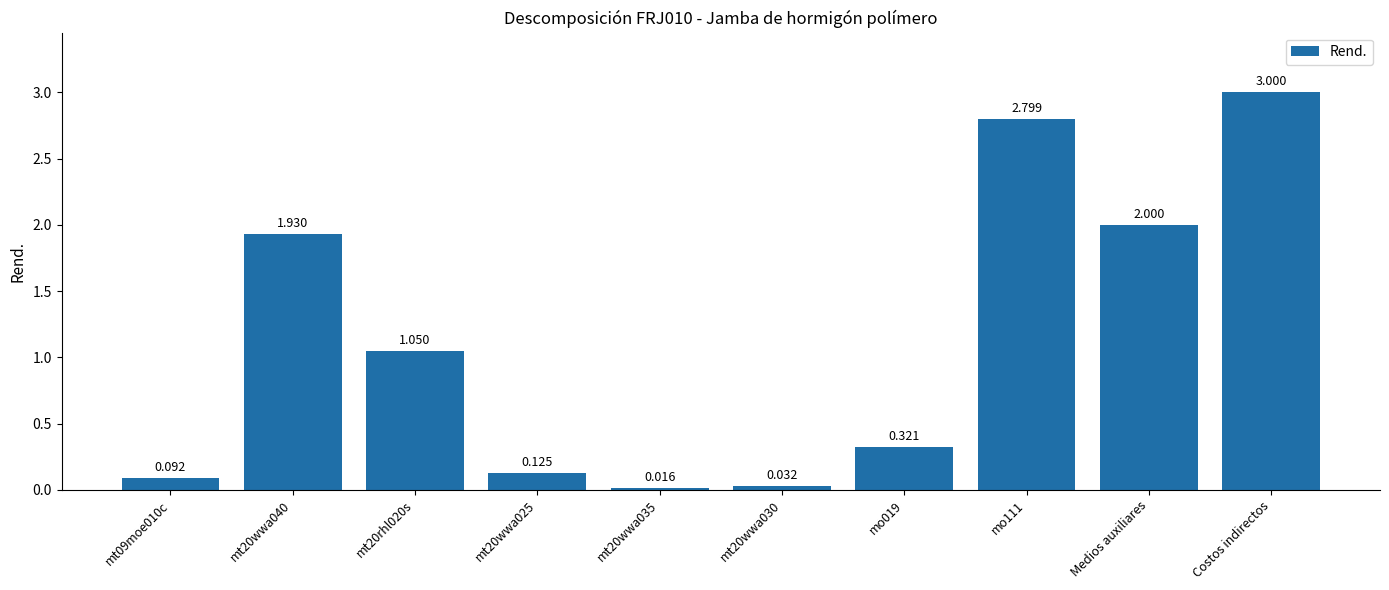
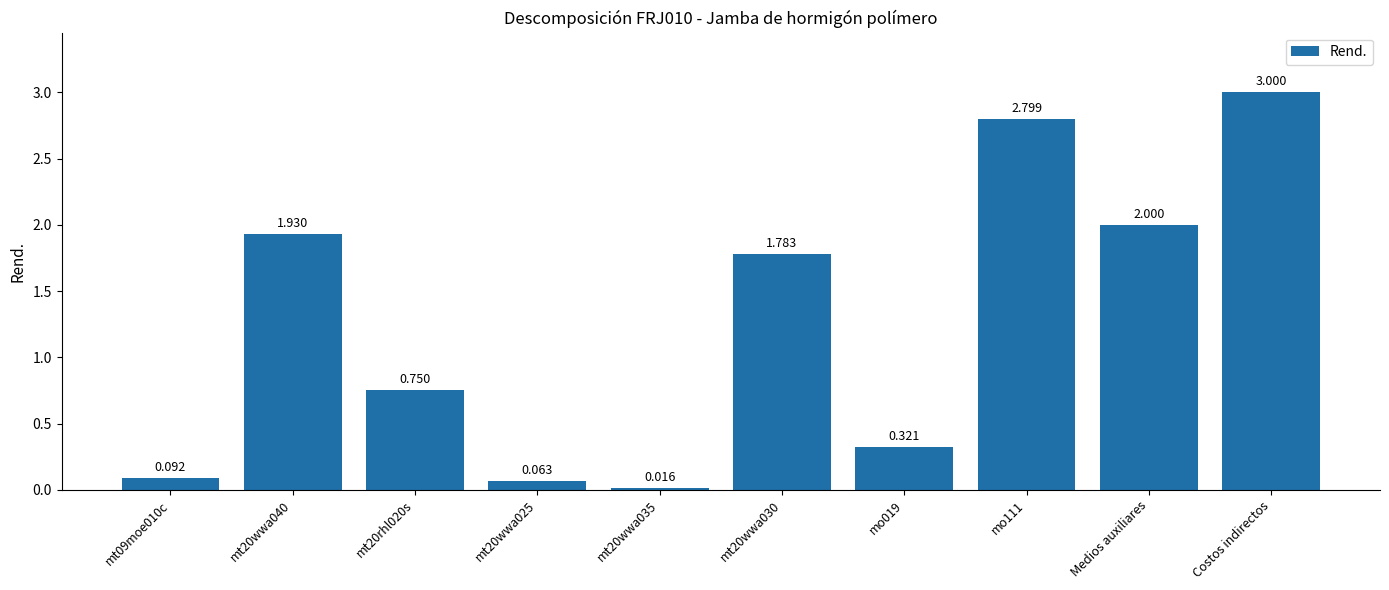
mt20rhl020s: 1.050 -> 0.750
mt20wwa025: 0.125 -> 0.063
mt20wwa030: 0.032 -> 1.783
